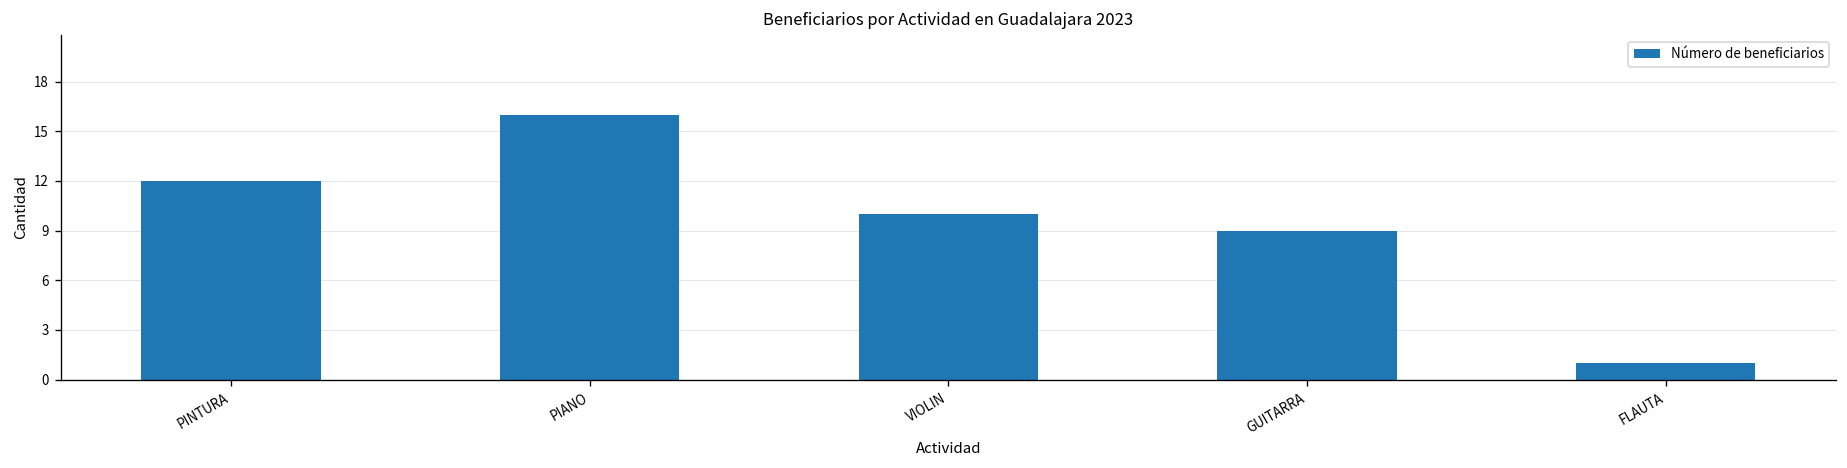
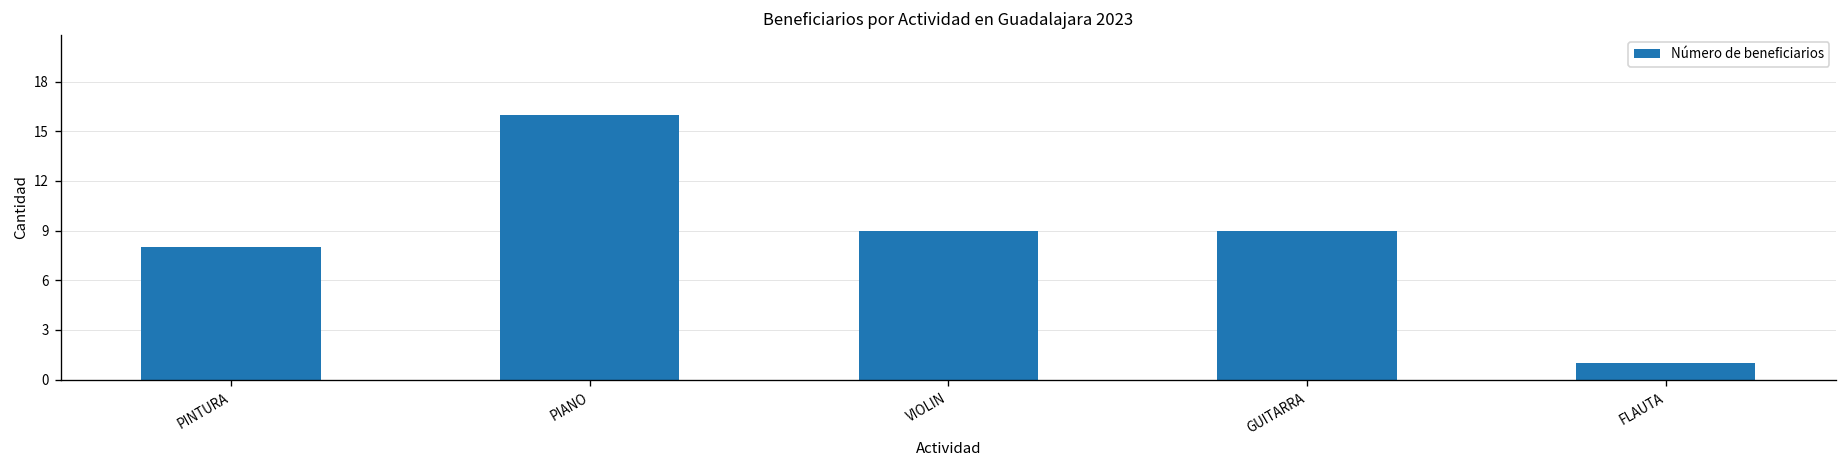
PINTURA: 12 -> 8
VIOLIN: 10 -> 9
